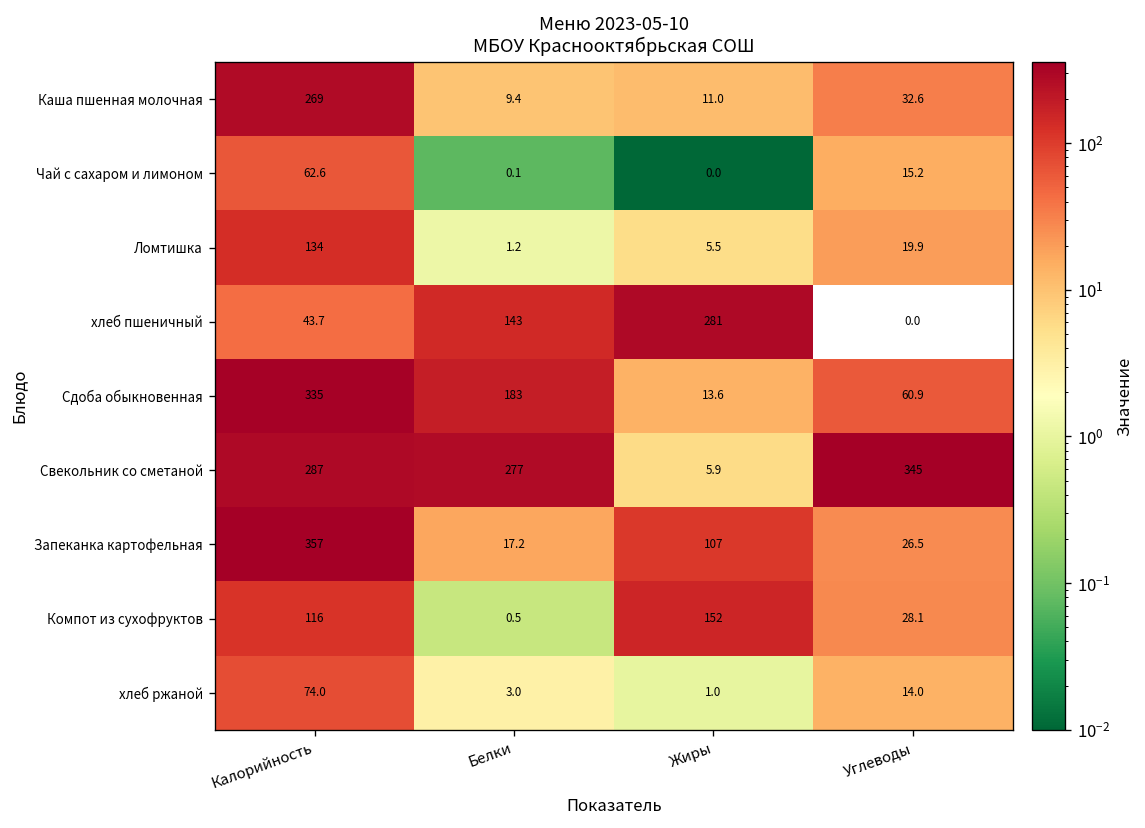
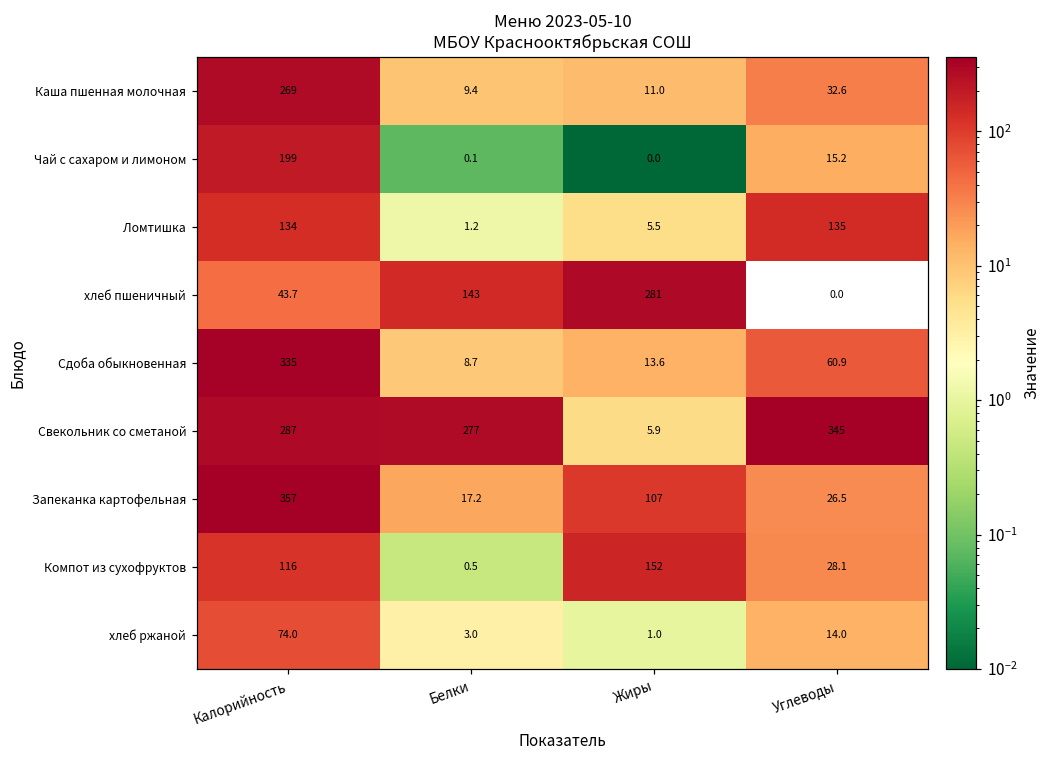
Чай с сахаром и лимоном, Калорийность: 62.6 -> 199
Ломтишка, Углеводы: 19.9 -> 135
Сдоба обыкновенная, Белки: 183 -> 8.7
